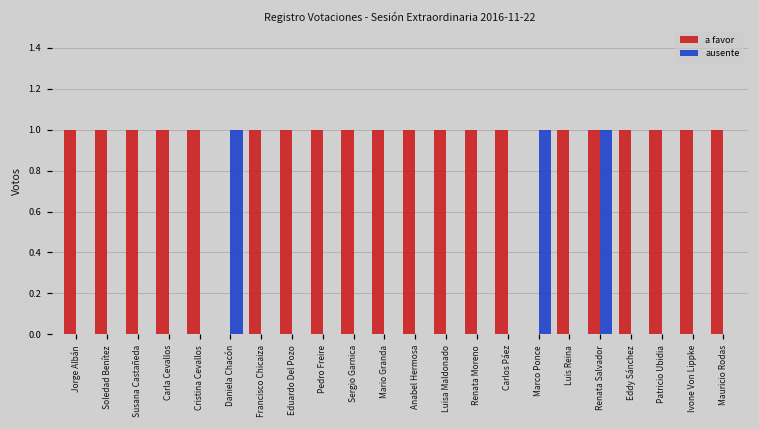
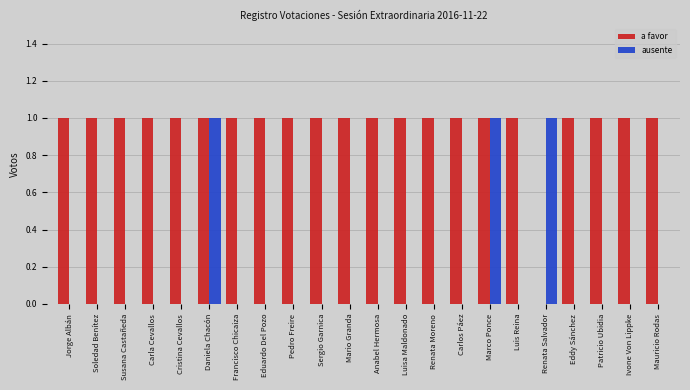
a favor, Daniela Chacón: 0 -> 1
a favor, Marco Ponce: 0 -> 1
a favor, Renata Salvador: 1 -> 0
